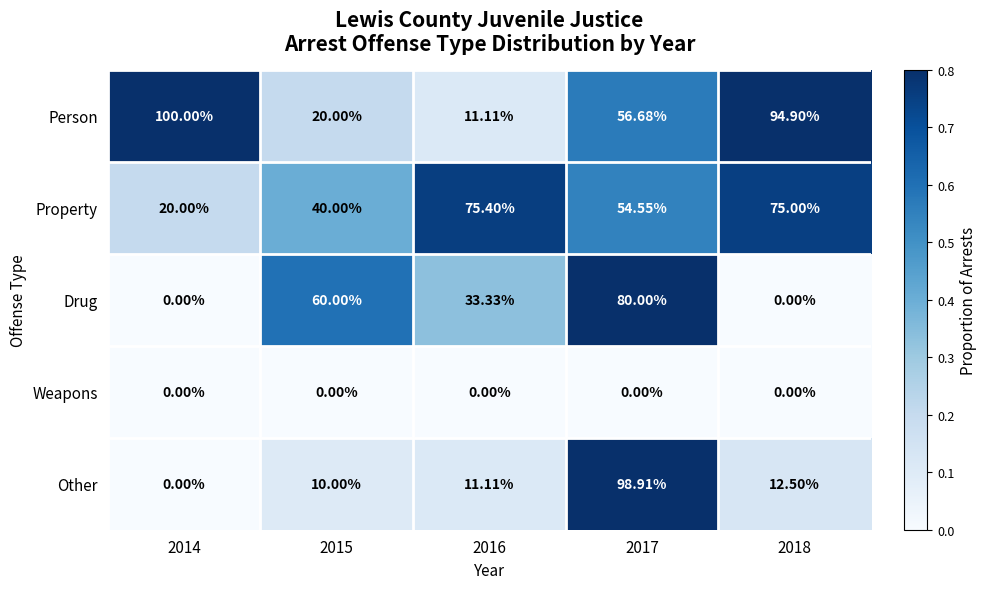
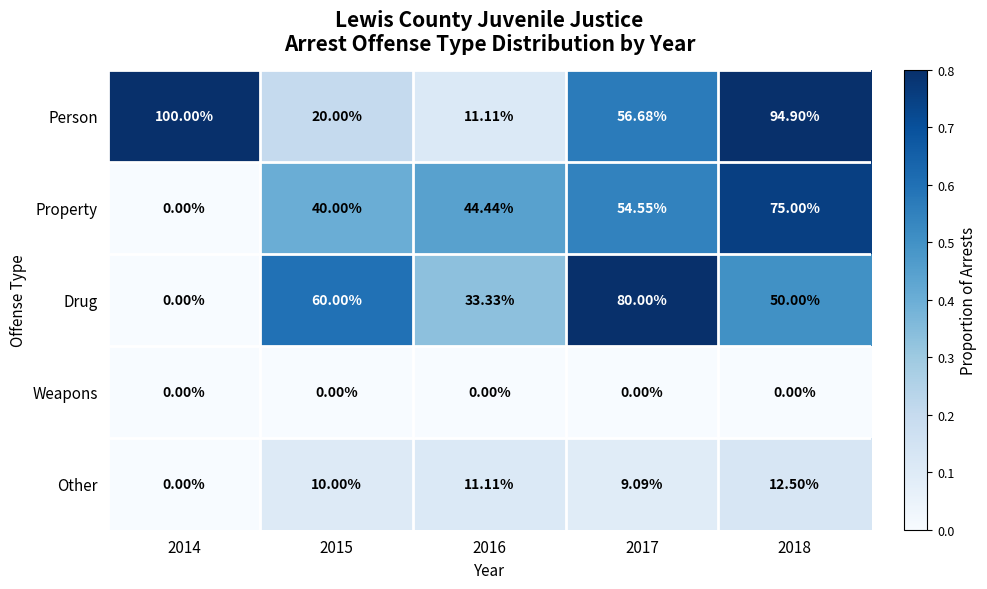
Property, 2014: 20.00% -> 0.00%
Property, 2016: 75.40% -> 44.44%
Drug, 2018: 0.00% -> 50.00%
Other, 2017: 98.91% -> 9.09%
